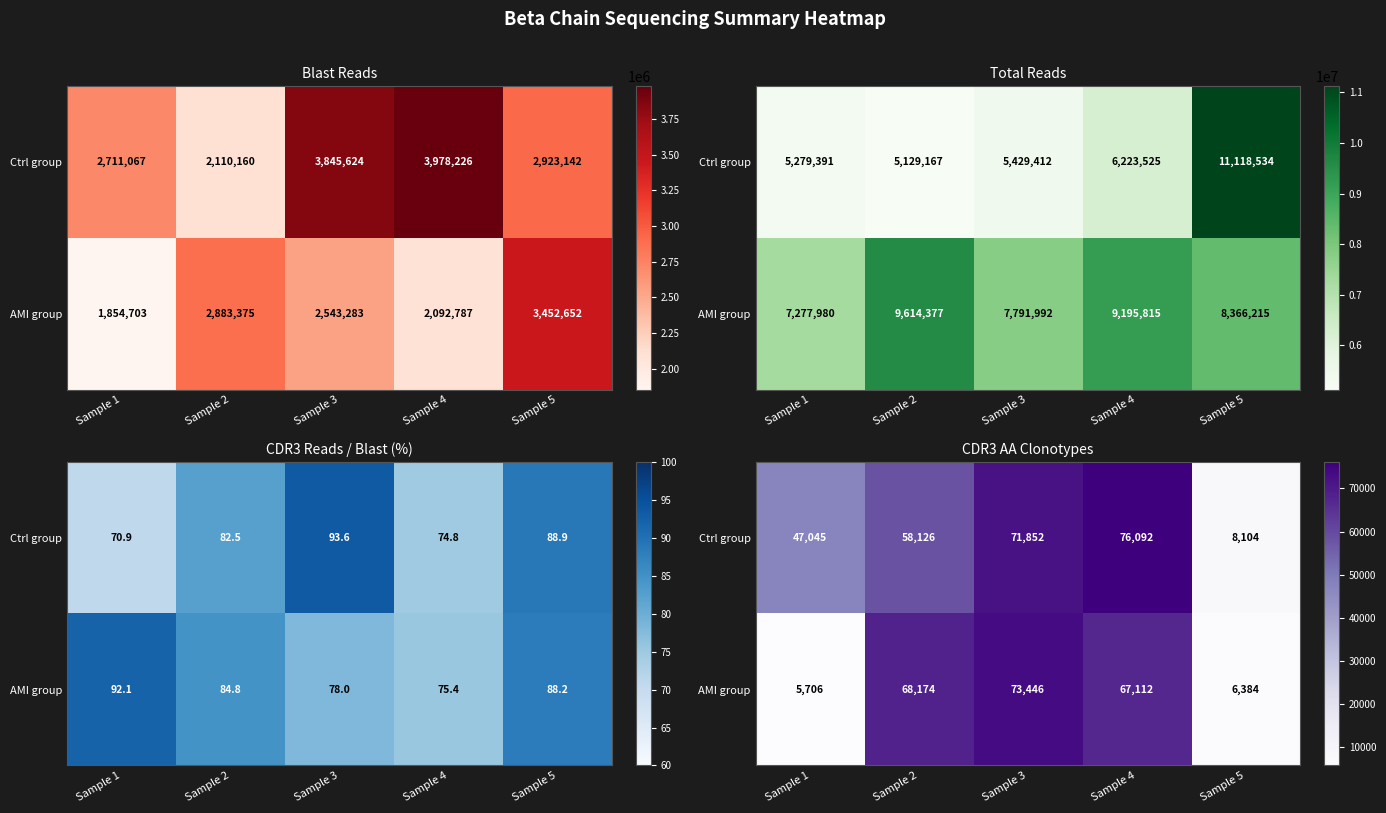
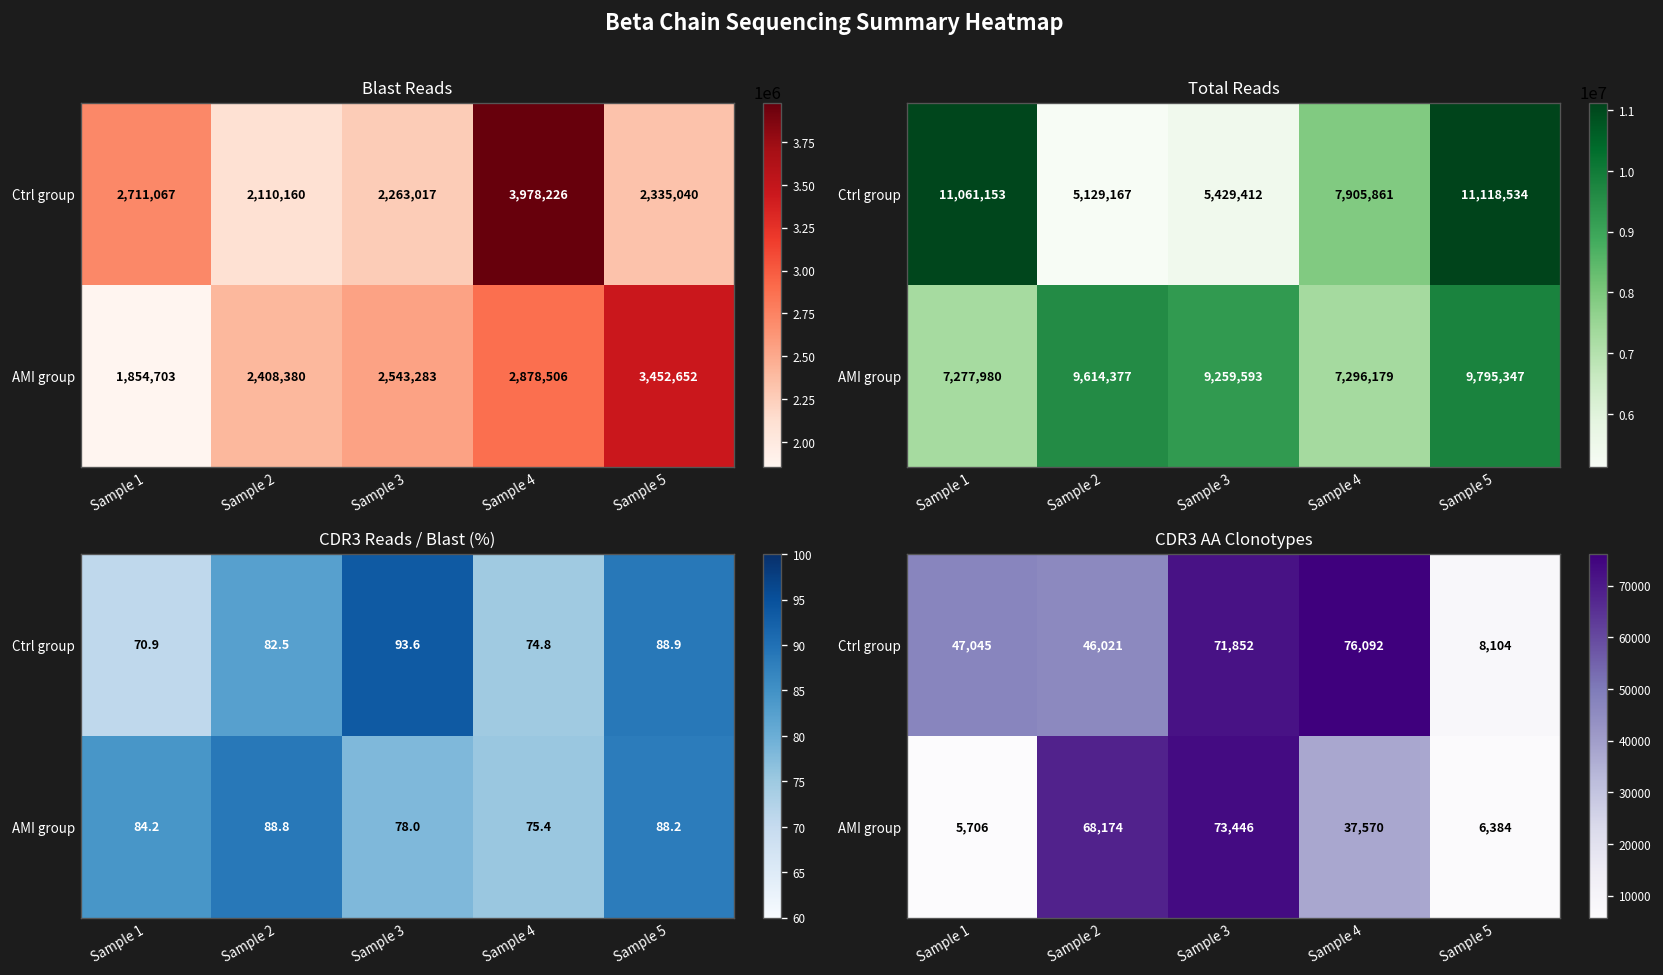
Blast Reads, Ctrl group, Sample 3: 3,845,624 -> 2,263,017
Blast Reads, Ctrl group, Sample 5: 2,923,142 -> 2,335,040
Blast Reads, AMI group, Sample 2: 2,883,375 -> 2,408,380
Blast Reads, AMI group, Sample 4: 2,092,787 -> 2,878,506
Total Reads, Ctrl group, Sample 1: 5,279,391 -> 11,061,153
Total Reads, Ctrl group, Sample 4: 6,223,525 -> 7,905,861
Total Reads, AMI group, Sample 3: 7,791,992 -> 9,259,593
Total Reads, AMI group, Sample 4: 9,195,815 -> 7,296,179
Total Reads, AMI group, Sample 5: 8,366,215 -> 9,795,347
CDR3 Reads / Blast (%), AMI group, Sample 1: 92.1 -> 84.2
CDR3 Reads / Blast (%), AMI group, Sample 2: 84.8 -> 88.8
CDR3 AA Clonotypes, Ctrl group, Sample 2: 58,126 -> 46,021
CDR3 AA Clonotypes, AMI group, Sample 4: 67,112 -> 37,570
